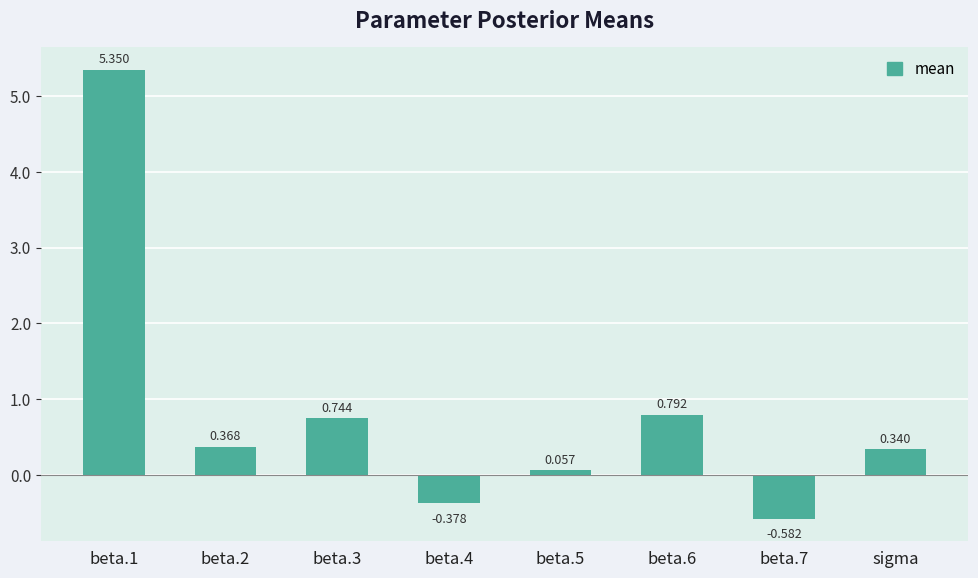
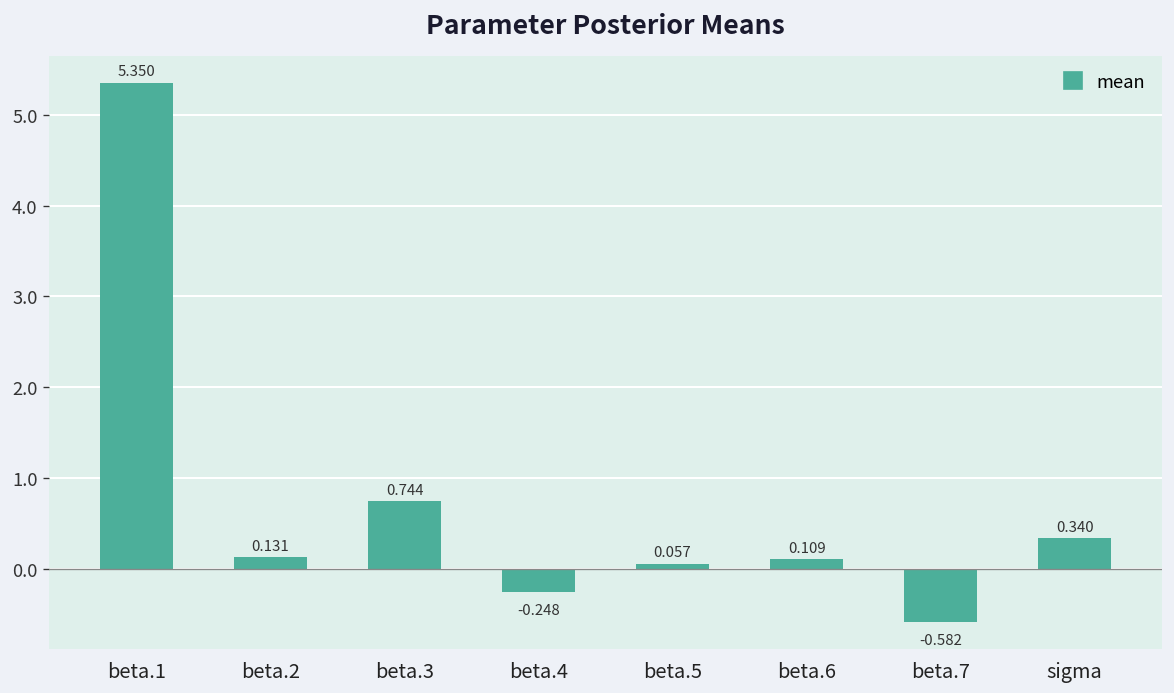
beta.2: 0.368 -> 0.131
beta.4: -0.378 -> -0.248
beta.6: 0.792 -> 0.109
